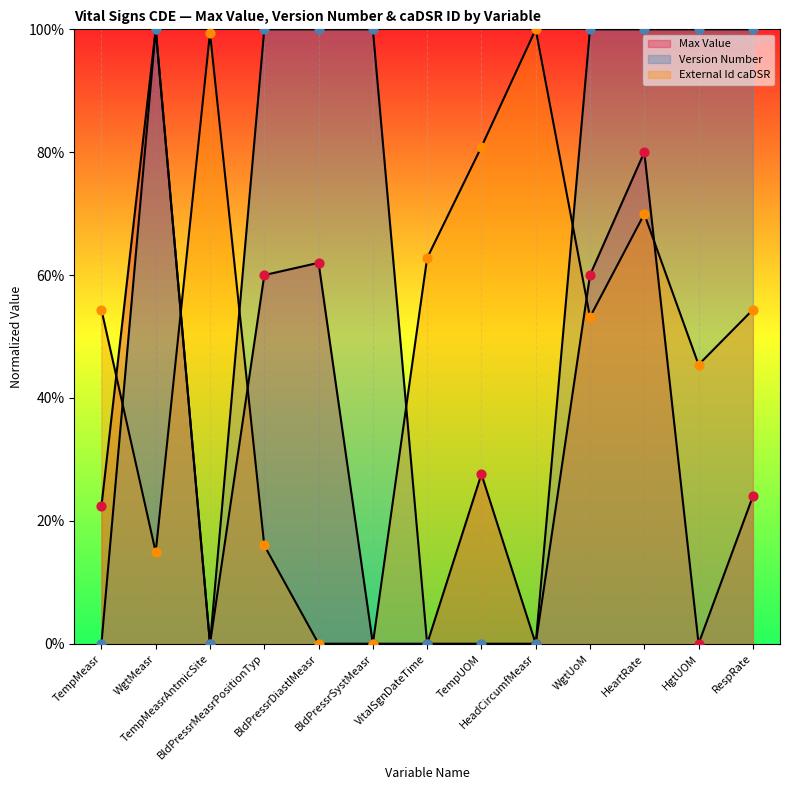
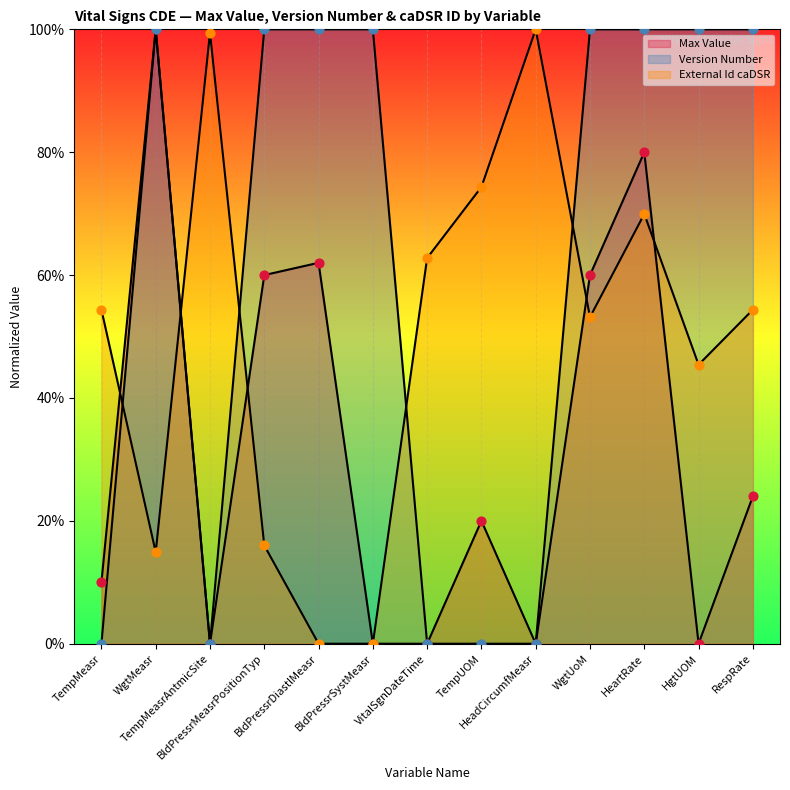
Max Value, TempMeasr: 22% -> 10%
Max Value, TempUOM: 28% -> 20%
External Id caDSR, TempUOM: 81% -> 74%
